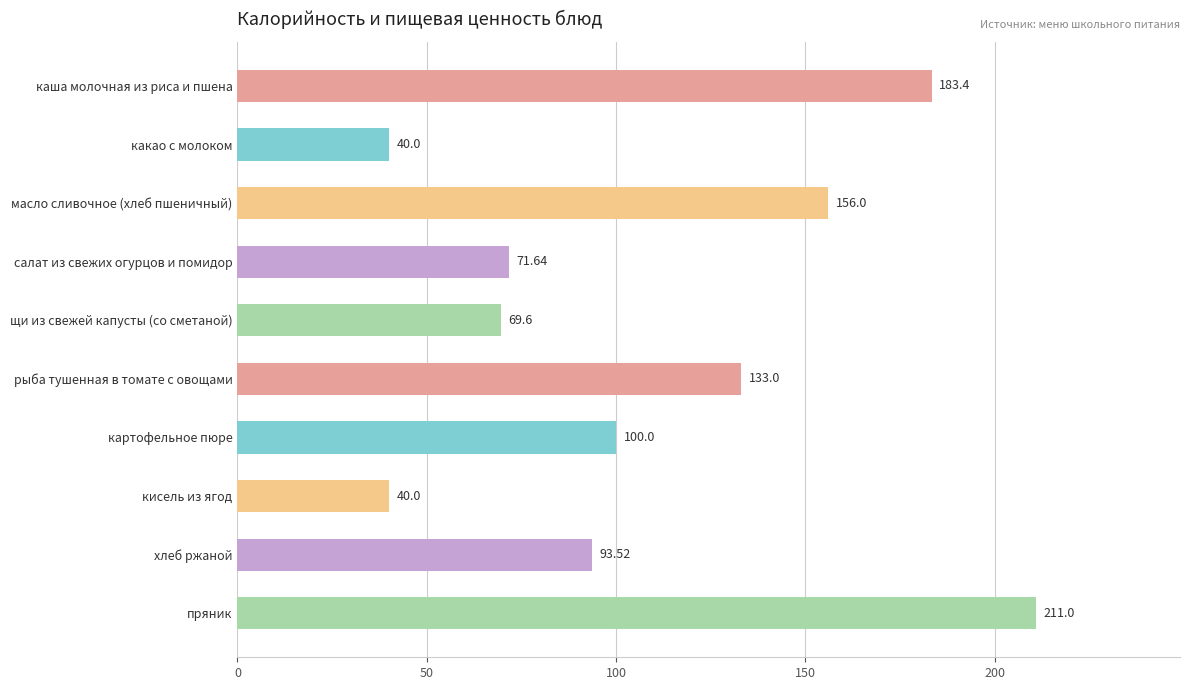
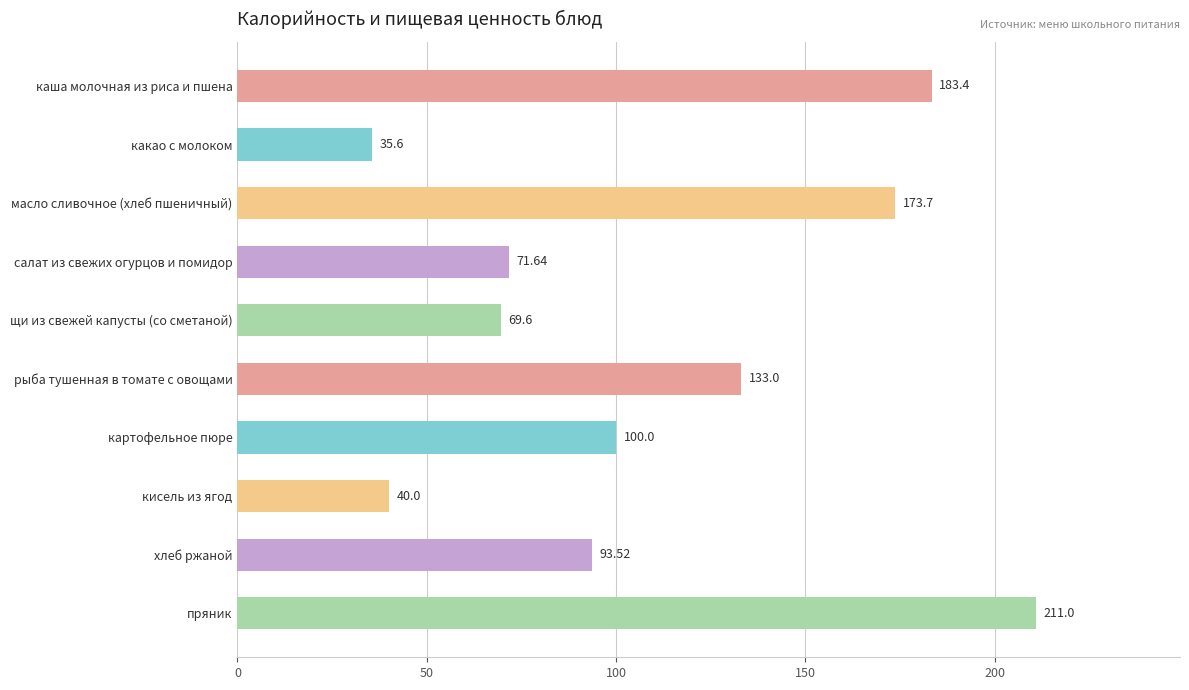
какао с молоком: 40.0 -> 35.6
масло сливочное (хлеб пшеничный): 156.0 -> 173.7
